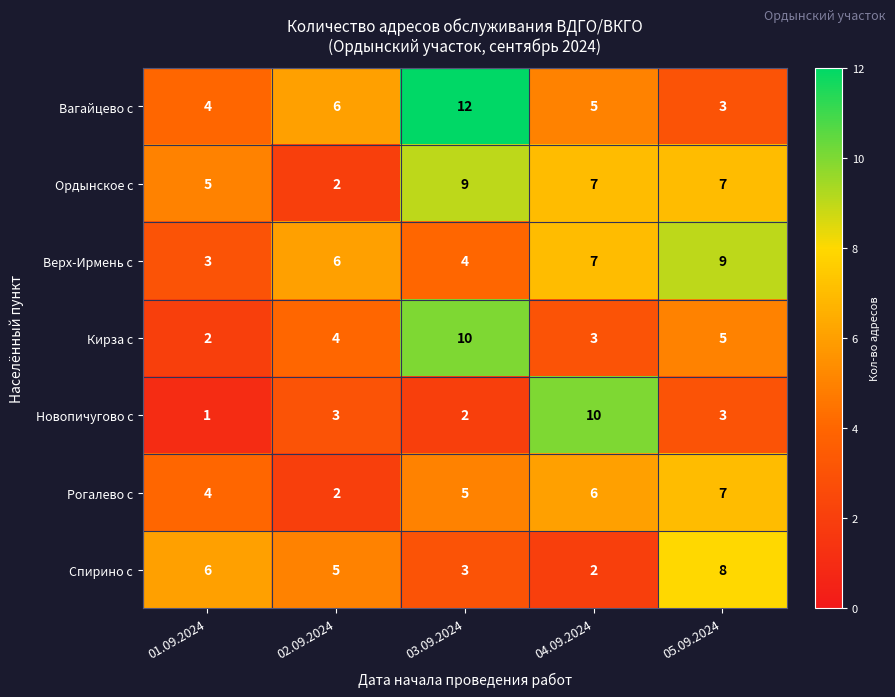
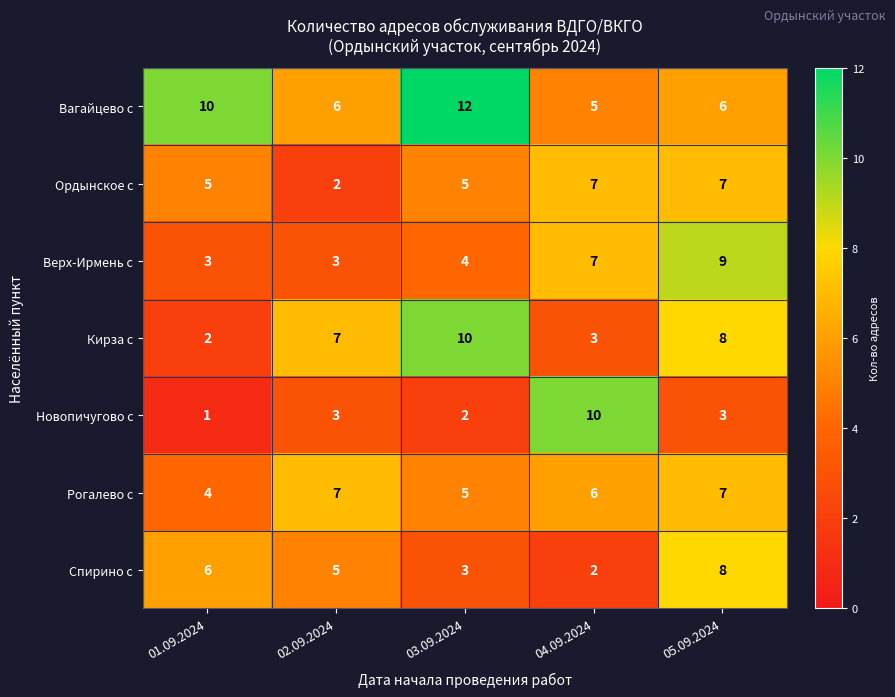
Вагайцево с, 01.09.2024: 4 -> 10
Вагайцево с, 05.09.2024: 3 -> 6
Ордынское с, 03.09.2024: 9 -> 5
Верх-Ирмень с, 02.09.2024: 6 -> 3
Кирза с, 02.09.2024: 4 -> 7
Кирза с, 05.09.2024: 5 -> 8
Рогалево с, 02.09.2024: 2 -> 7
